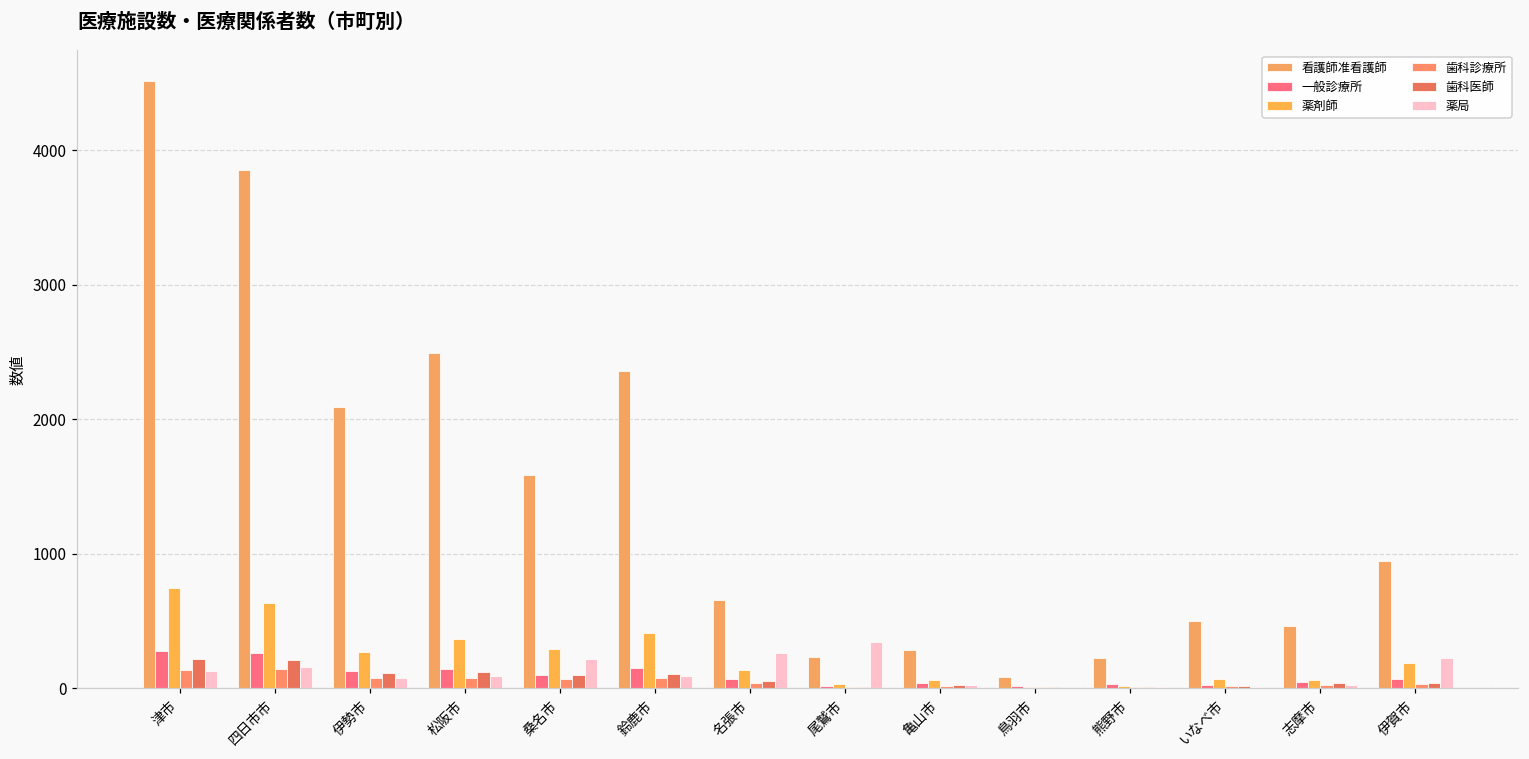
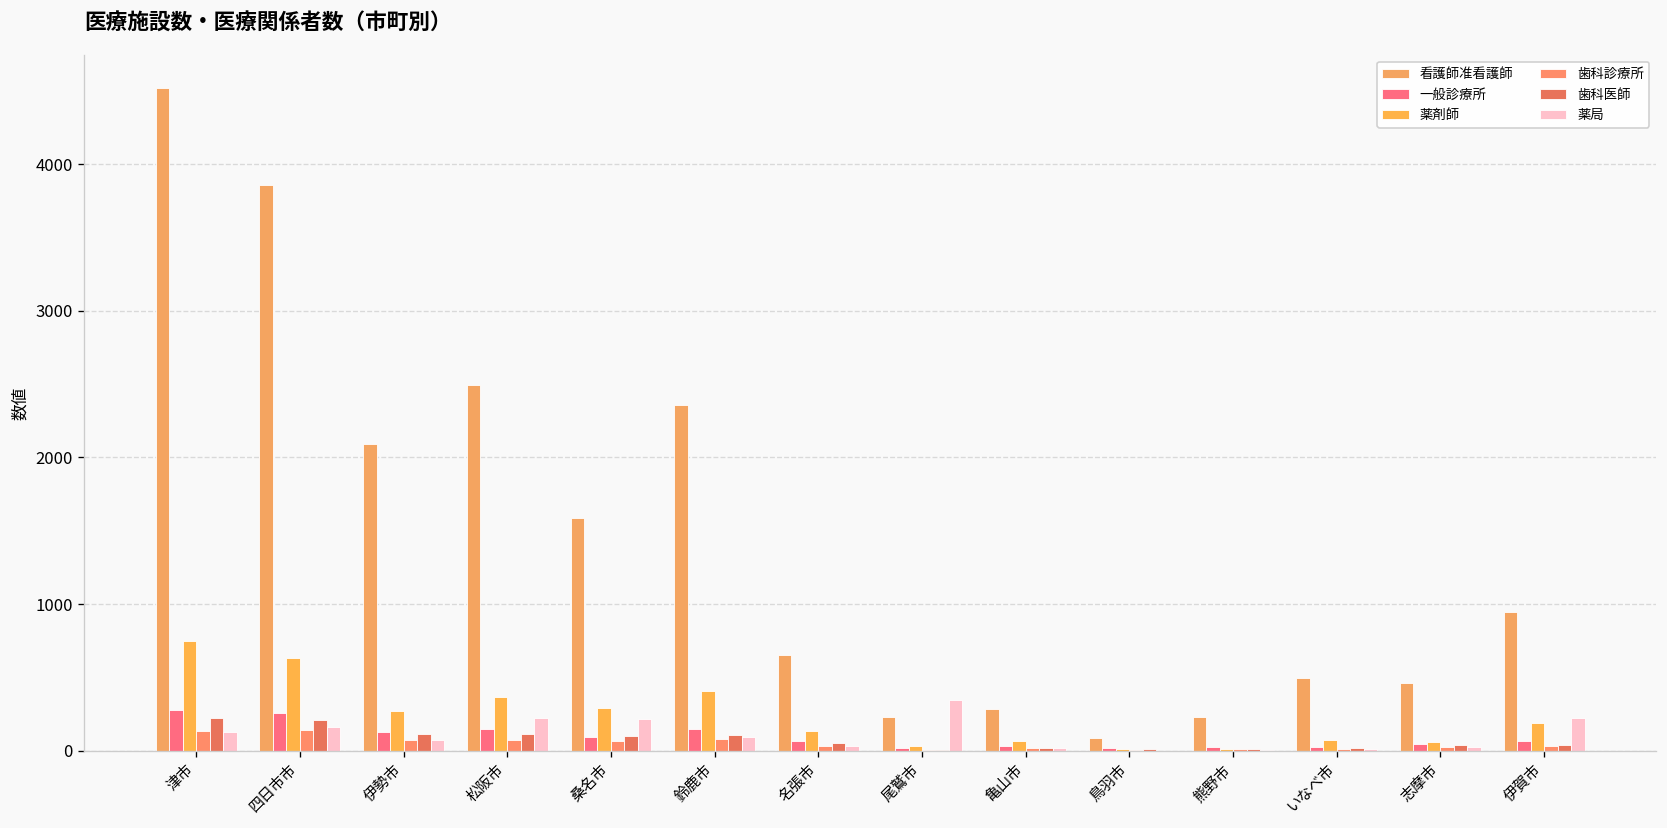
薬局, 松阪市: 90 -> 220
薬局, 名張市: 260 -> 30
